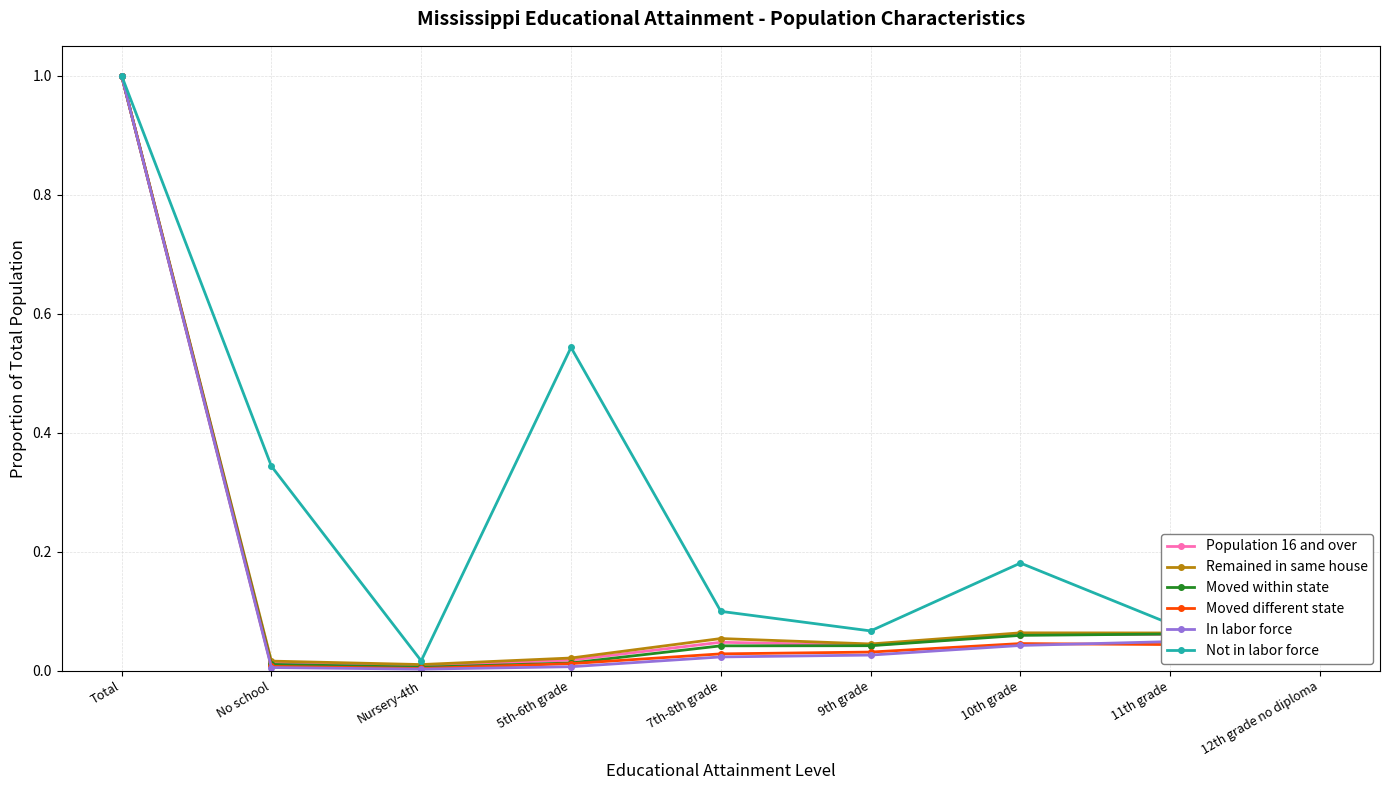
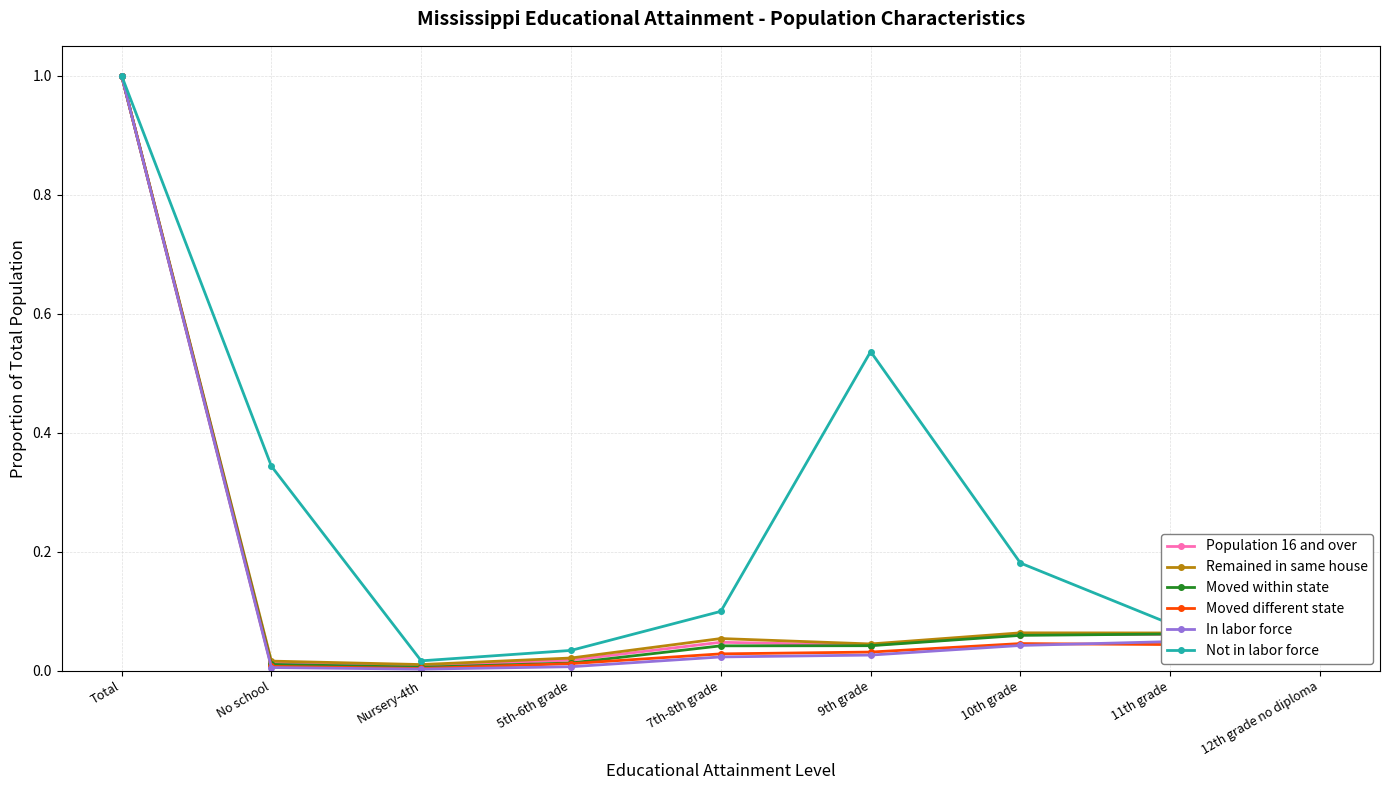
Not in labor force, 5th-6th grade: 0.54 -> 0.03
Not in labor force, 9th grade: 0.07 -> 0.54
